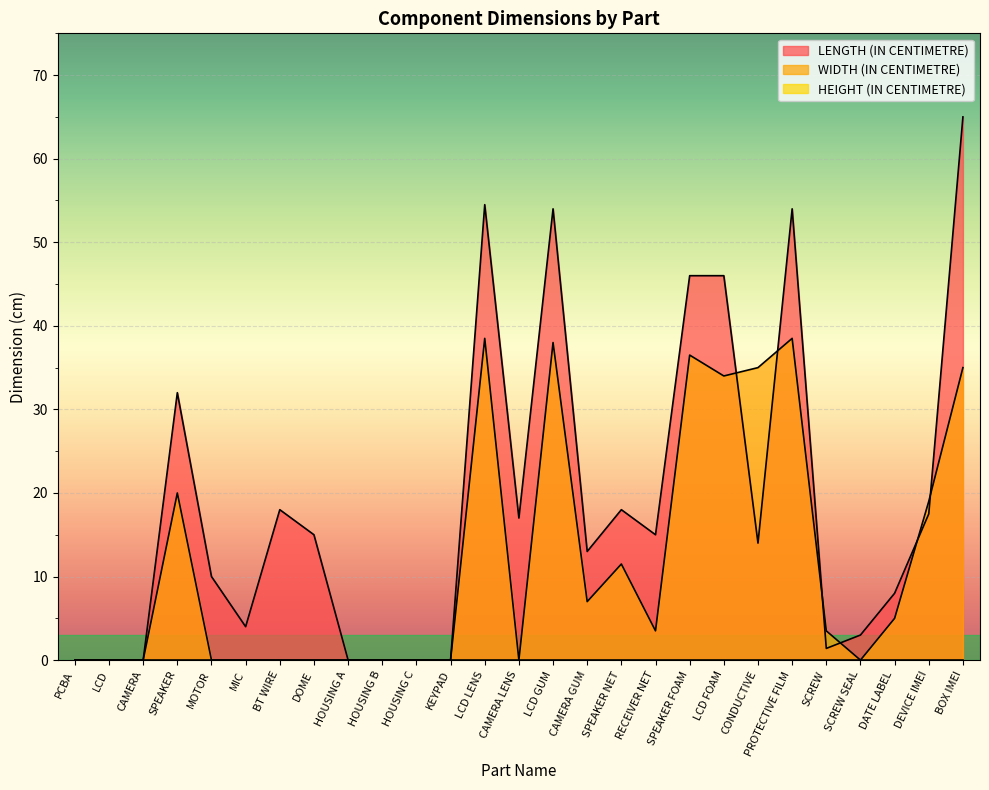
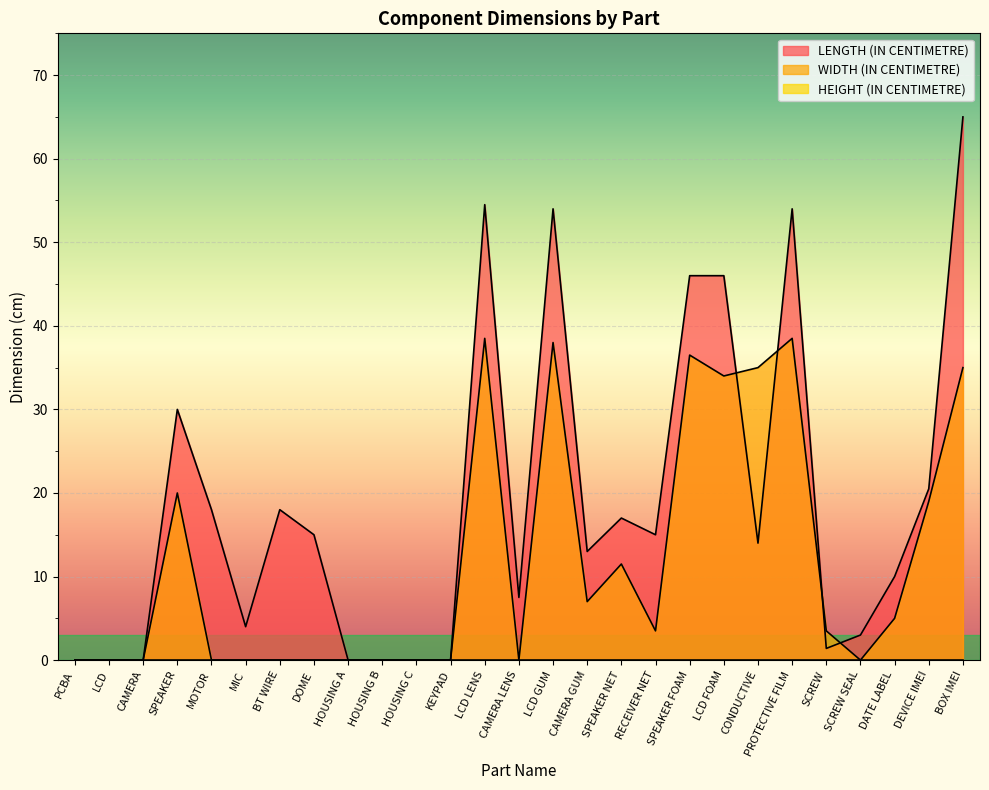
LENGTH (IN CENTIMETRE), SPEAKER: 32 -> 30
LENGTH (IN CENTIMETRE), MOTOR: 10 -> 18
LENGTH (IN CENTIMETRE), CAMERA LENS: 17 -> 8
LENGTH (IN CENTIMETRE), SPEAKER NET: 18 -> 17
LENGTH (IN CENTIMETRE), DATE LABEL: 8 -> 10
LENGTH (IN CENTIMETRE), DEVICE IMEI: 18 -> 21
